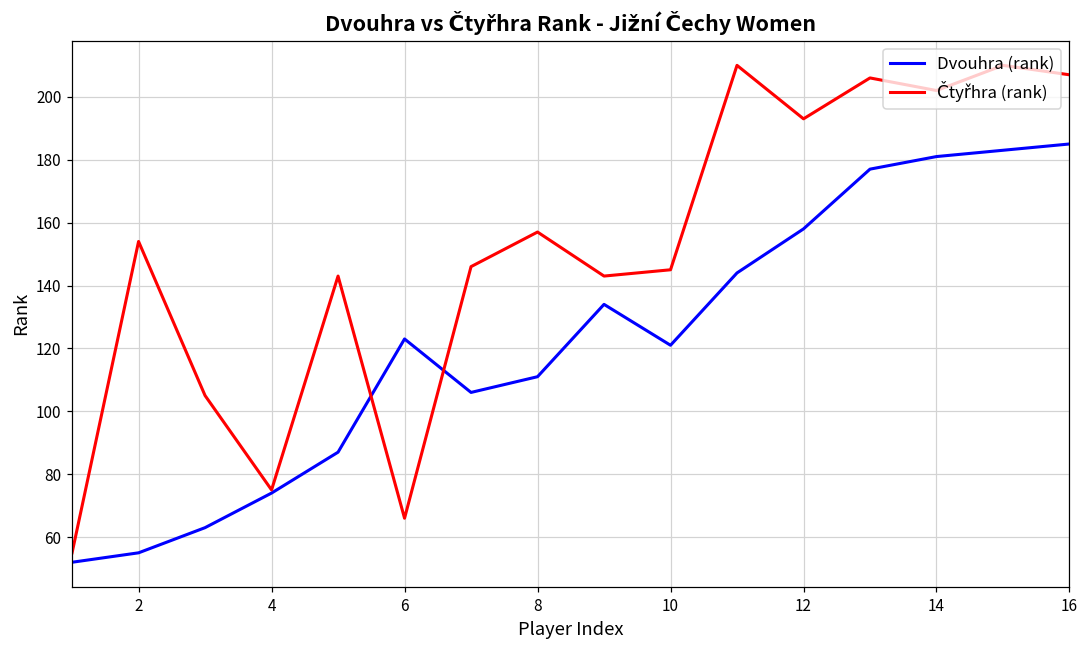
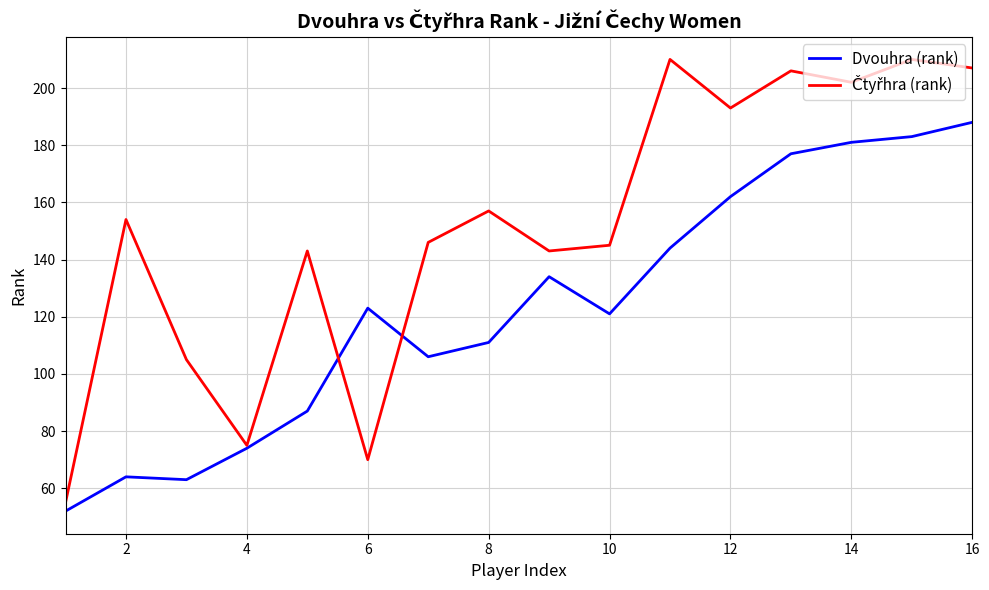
Dvouhra (rank), 2: 55 -> 64
Čtyřhra (rank), 6: 66 -> 70
Dvouhra (rank), 12: 158 -> 162
Dvouhra (rank), 16: 185 -> 188
